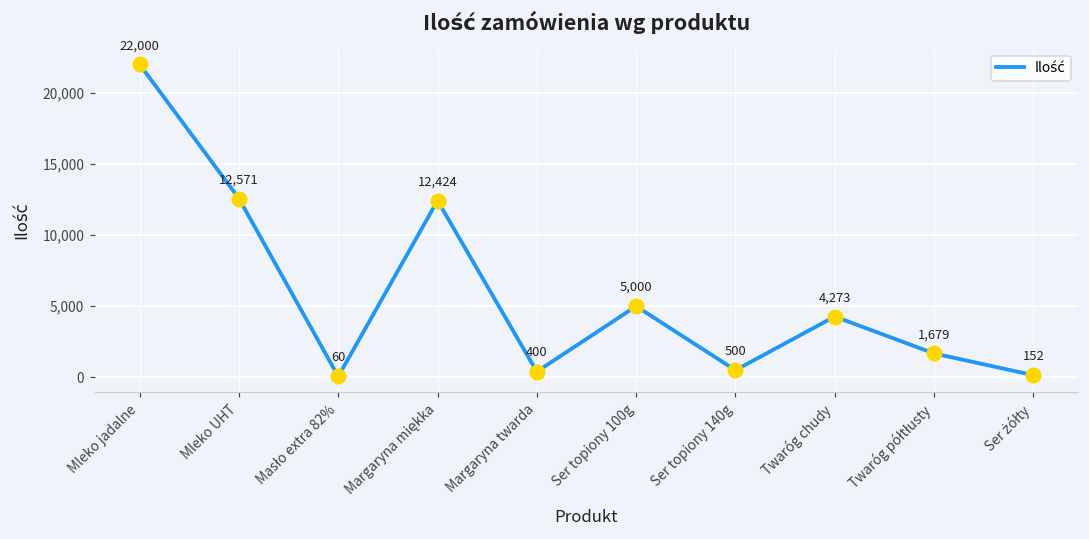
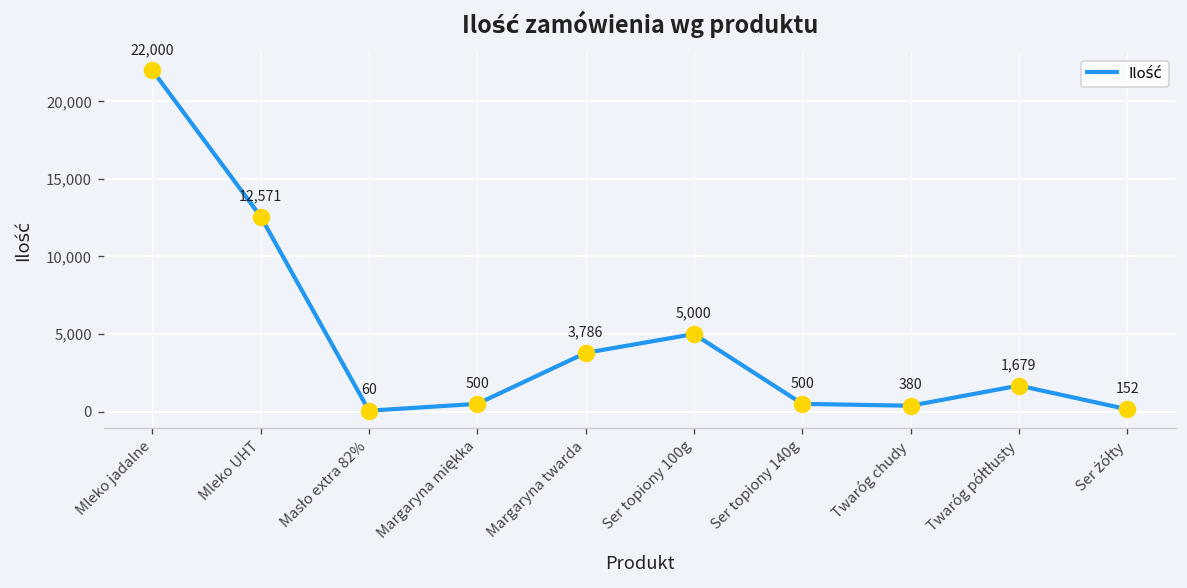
Margaryna miękka: 12,424 -> 500
Margaryna twarda: 400 -> 3,786
Twaróg chudy: 4,273 -> 380
